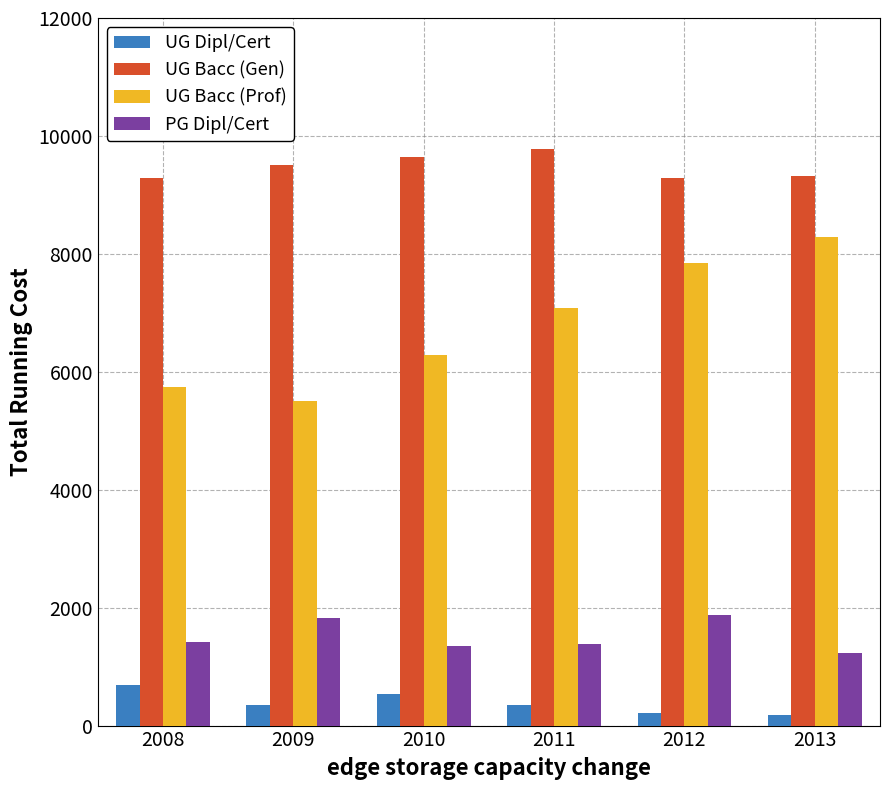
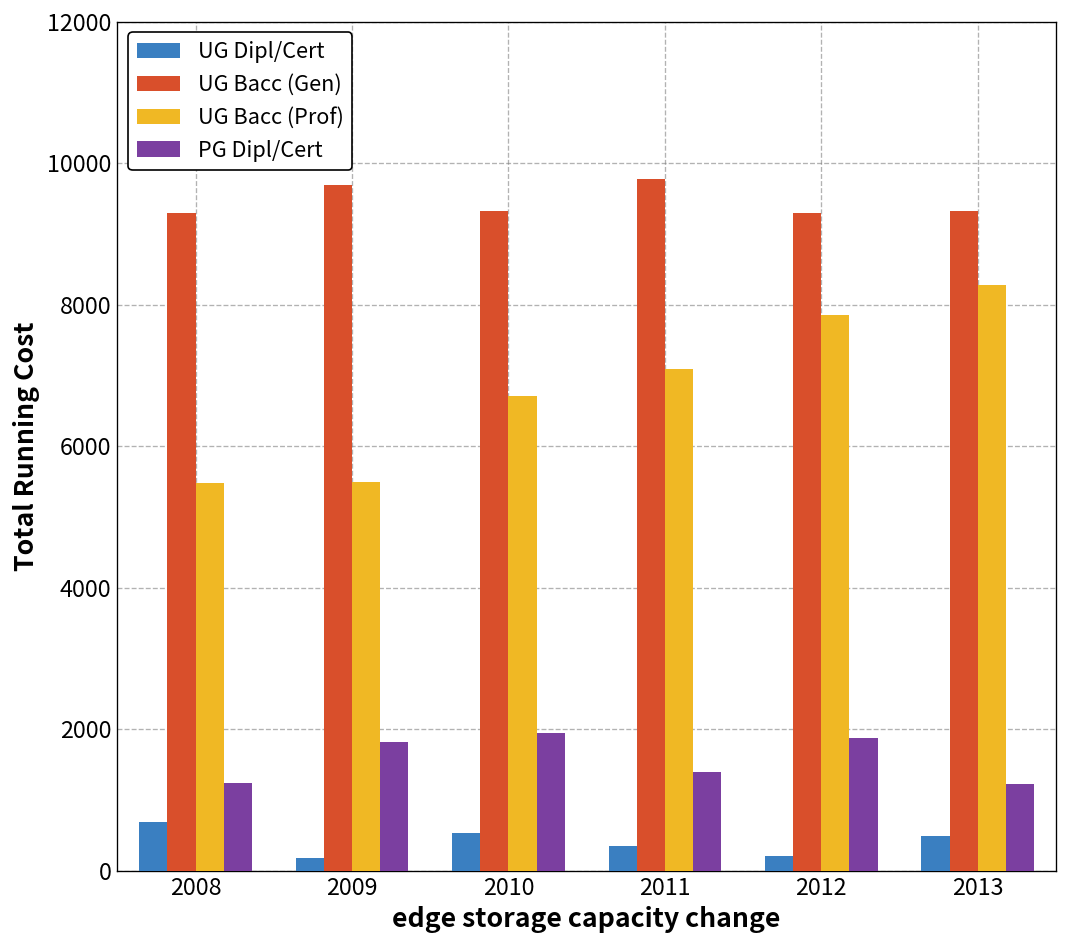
UG Bacc (Prof), 2008: 5700 -> 5500
PG Dipl/Cert, 2008: 1400 -> 1200
UG Dipl/Cert, 2009: 400 -> 200
UG Bacc (Gen), 2009: 9500 -> 9700
UG Bacc (Gen), 2010: 9600 -> 9300
UG Bacc (Prof), 2010: 6300 -> 6700
PG Dipl/Cert, 2010: 1300 -> 2000
UG Dipl/Cert, 2013: 200 -> 500
